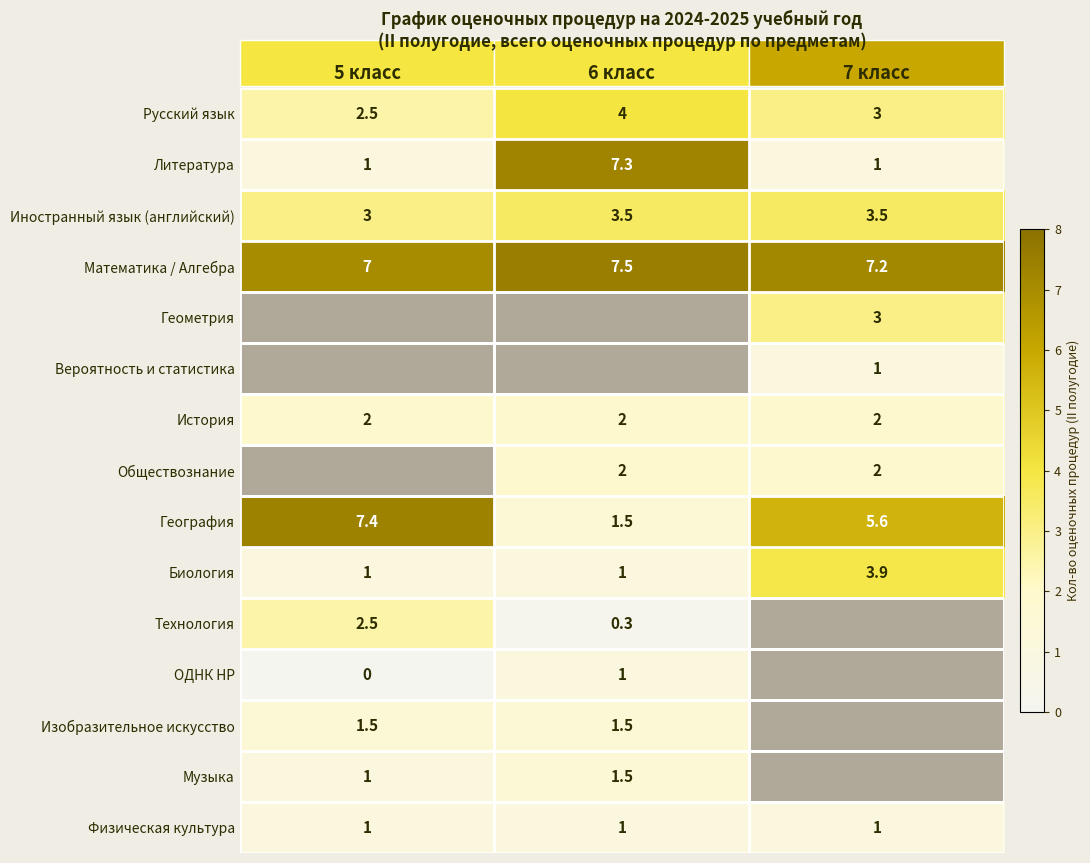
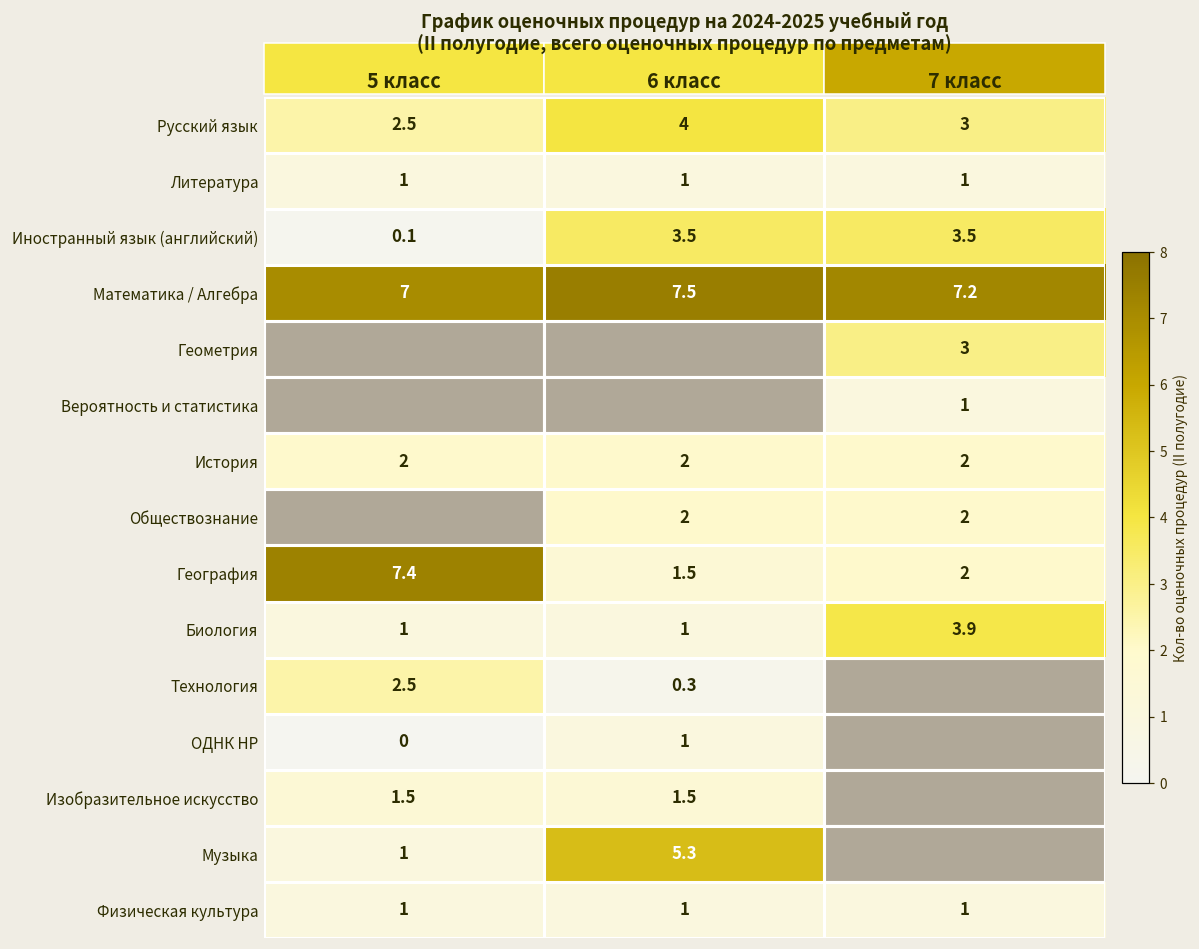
Литература, 6 класс: 7.3 -> 1
Иностранный язык (английский), 5 класс: 3 -> 0.1
География, 7 класс: 5.6 -> 2
Музыка, 6 класс: 1.5 -> 5.3
